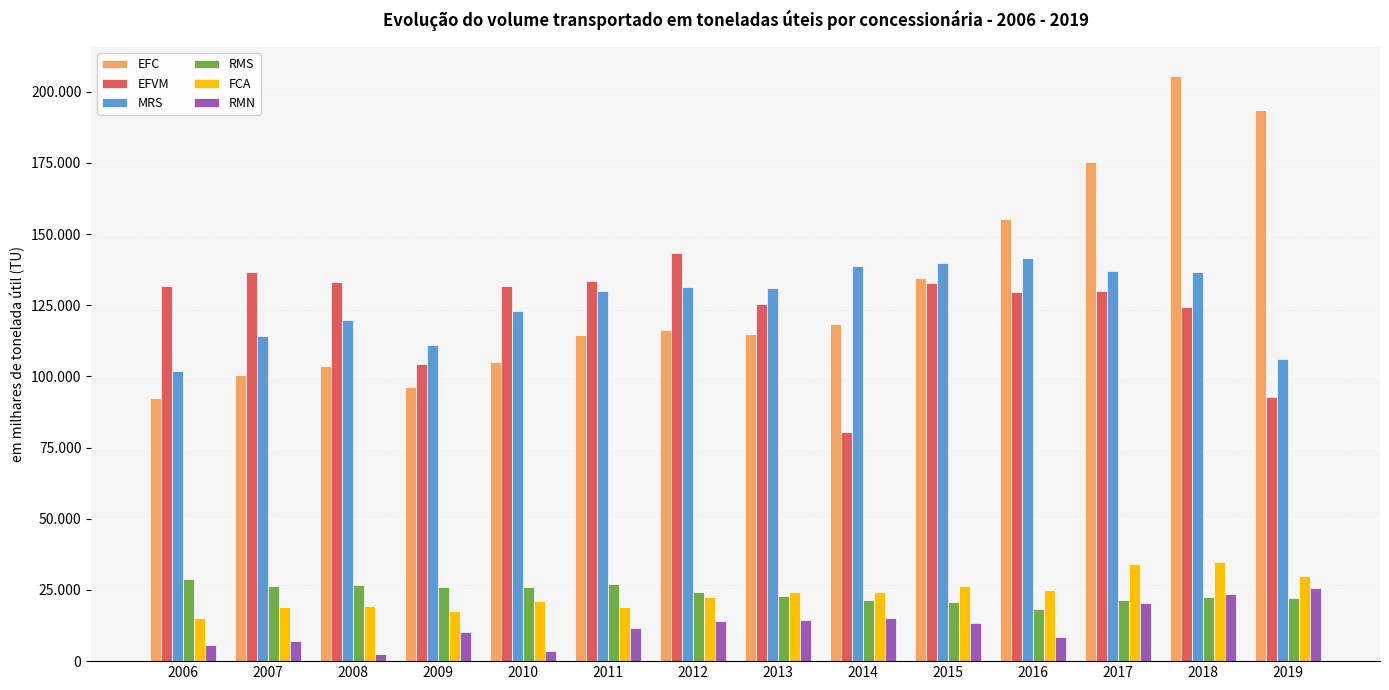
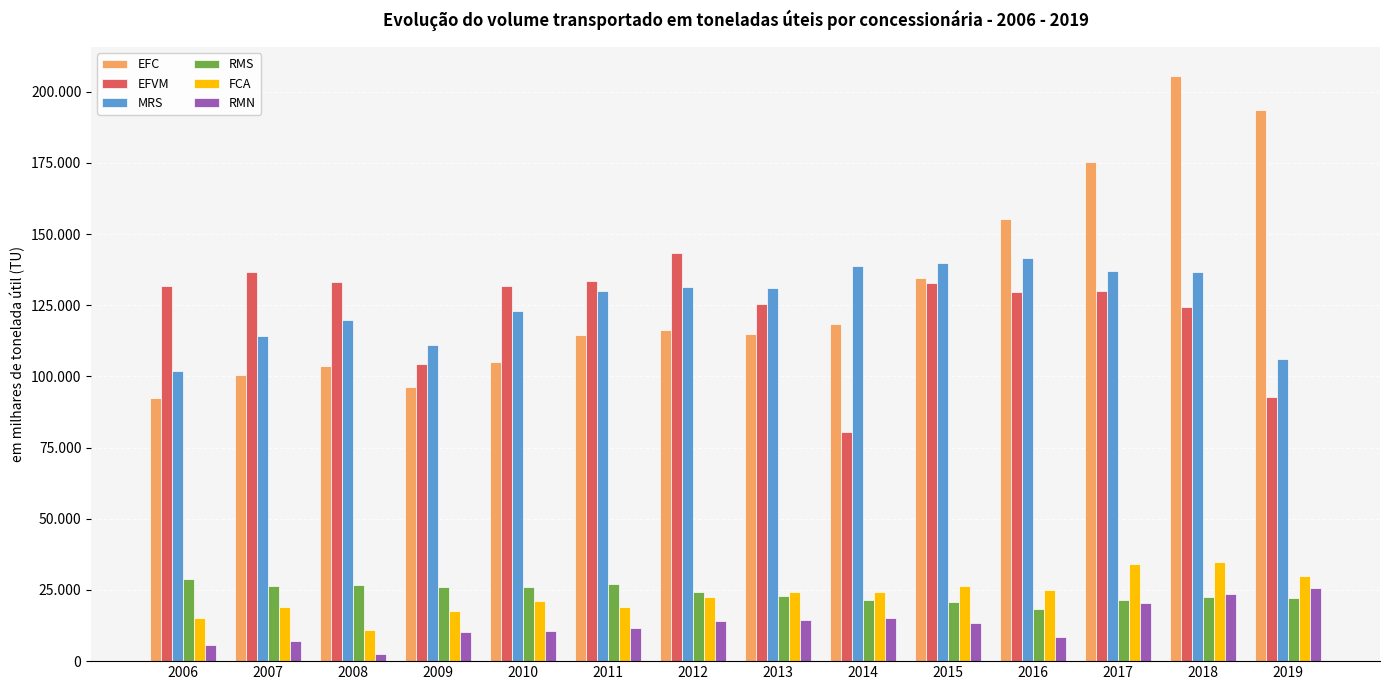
FCA, 2008: 19 -> 11
RMN, 2010: 4 -> 10
